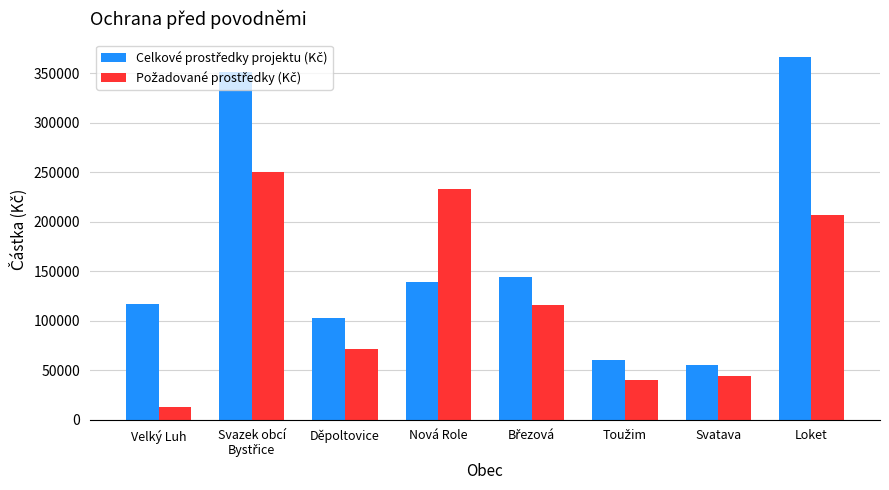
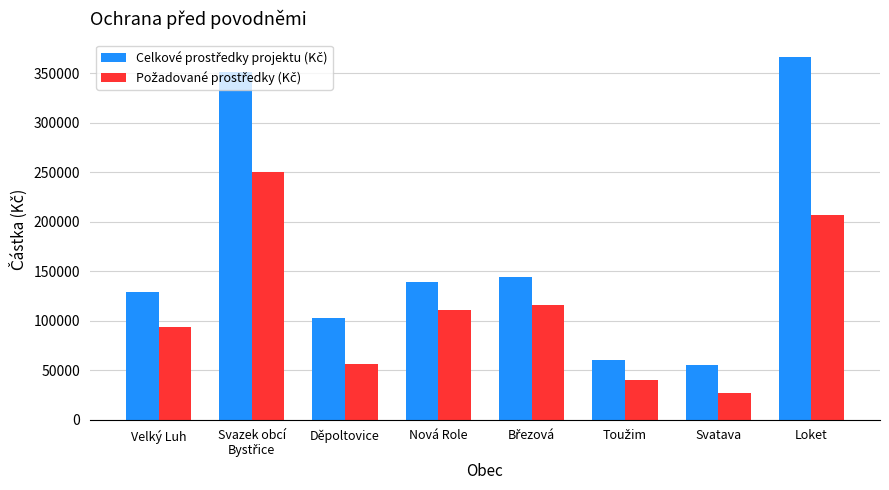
Celkové prostředky projektu (Kč), Velký Luh: 120000 -> 130000
Požadované prostředky (Kč), Velký Luh: 10000 -> 90000
Požadované prostředky (Kč), Děpoltovice: 70000 -> 60000
Požadované prostředky (Kč), Nová Role: 230000 -> 110000
Požadované prostředky (Kč), Svatava: 40000 -> 30000
